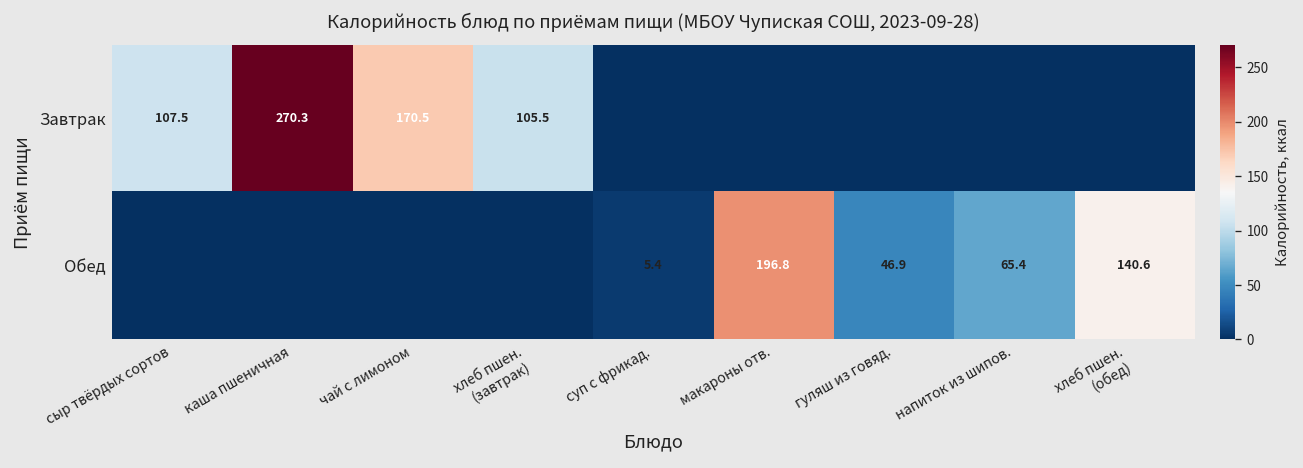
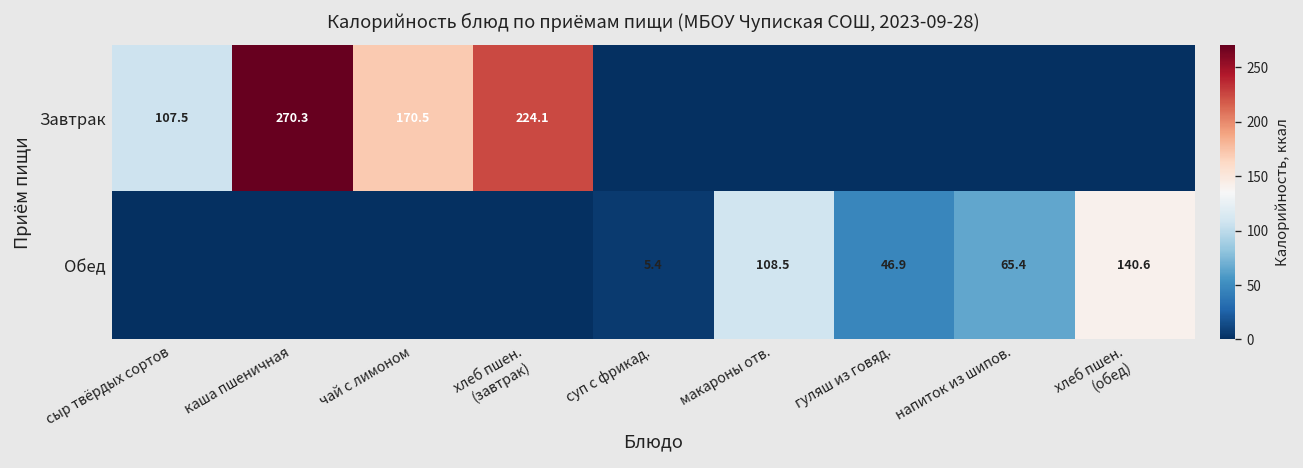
Завтрак, хлеб пшен. (завтрак): 105.5 -> 224.1
Обед, макароны отв.: 196.8 -> 108.5
